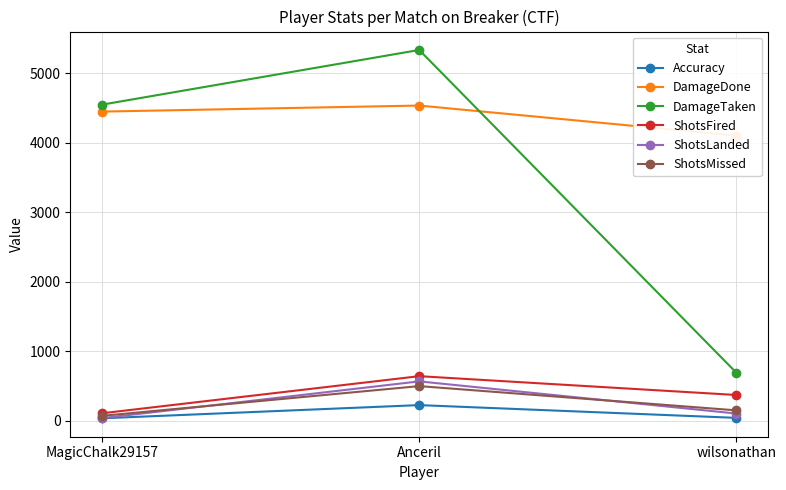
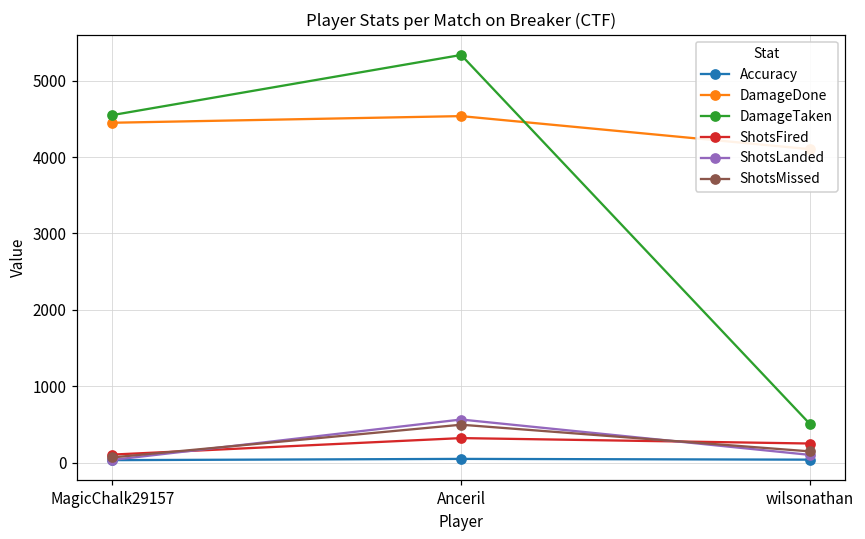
Accuracy, Anceril: 200 -> 100
ShotsFired, Anceril: 600 -> 300
DamageTaken, wilsonathan: 700 -> 500
ShotsFired, wilsonathan: 400 -> 300
